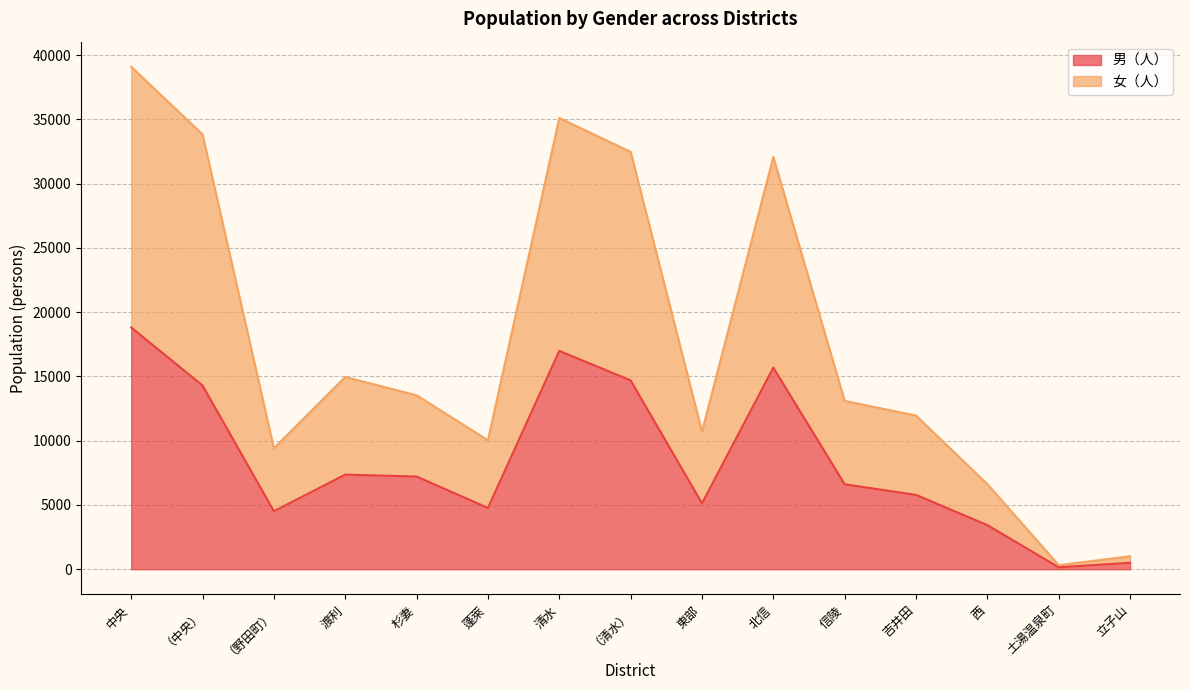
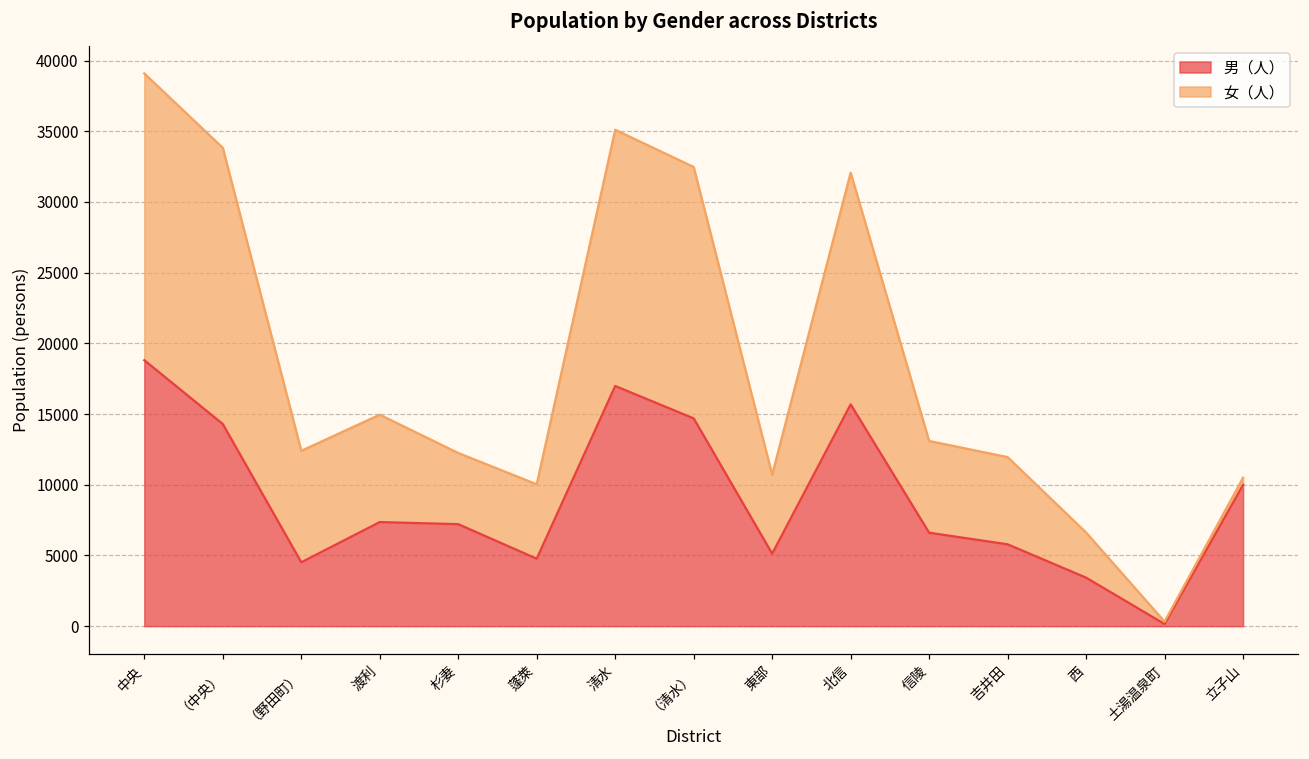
女（人）, （野田町）: 4900 -> 7900
女（人）, 杉妻: 6300 -> 5000
男（人）, 立子山: 500 -> 10000
